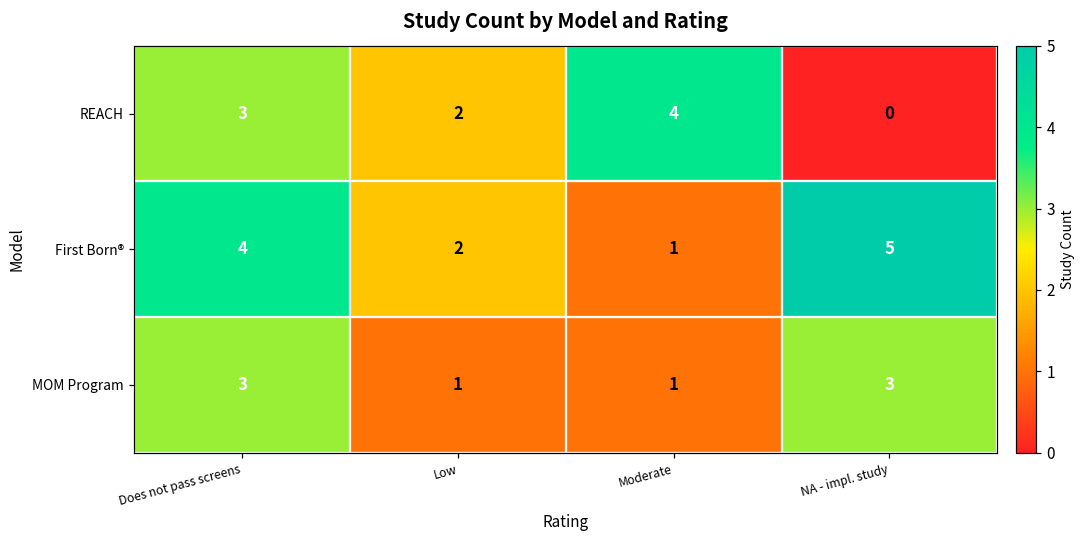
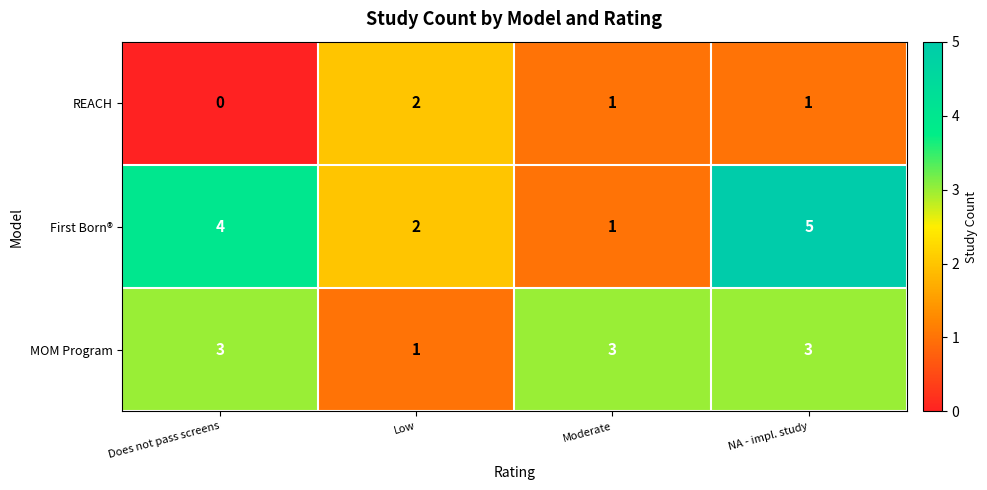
REACH, Does not pass screens: 3 -> 0
REACH, Moderate: 4 -> 1
REACH, NA - impl. study: 0 -> 1
MOM Program, Moderate: 1 -> 3
